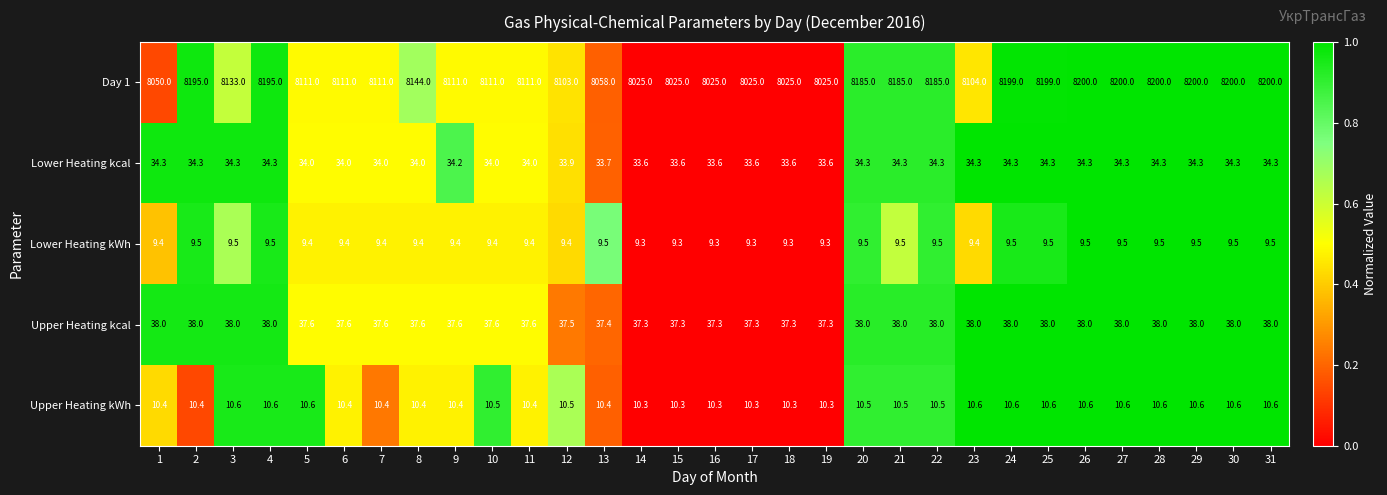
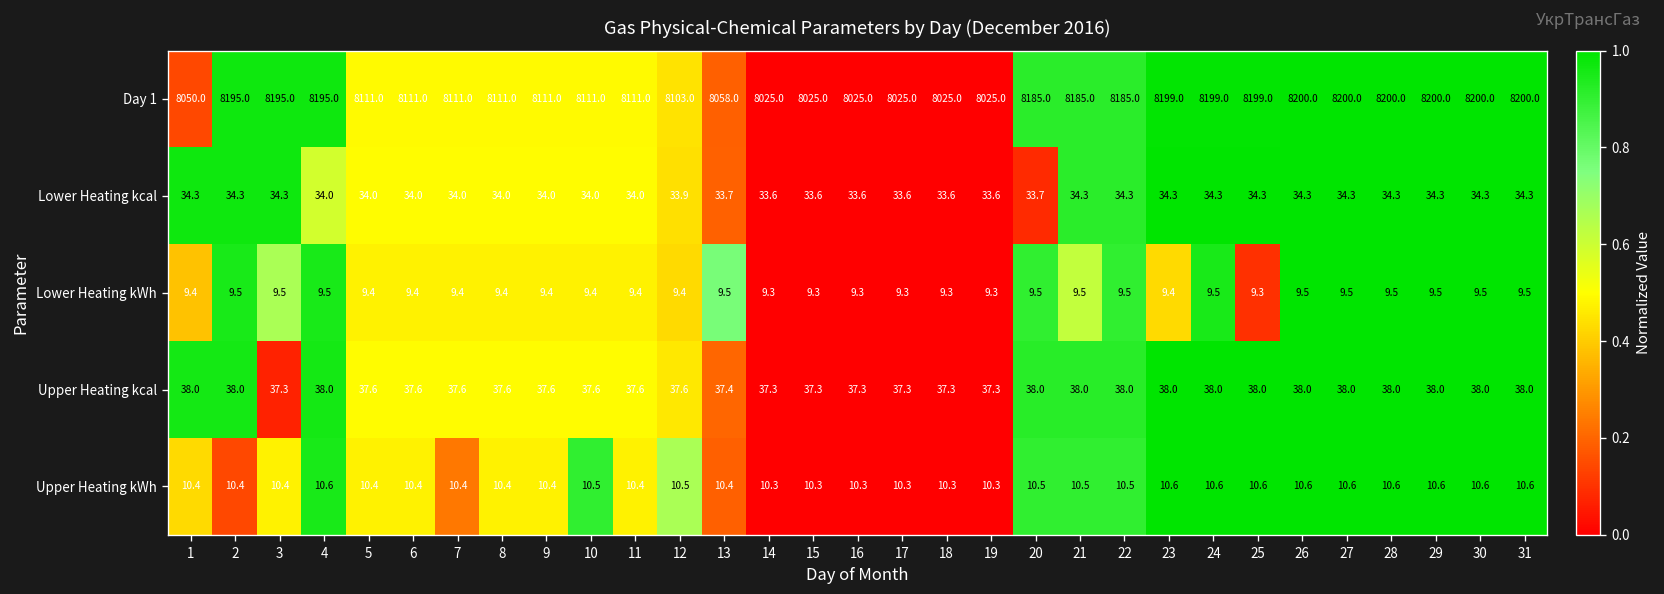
Day 1, 3: 8133.0 -> 8195.0
Day 1, 8: 8144.0 -> 8111.0
Day 1, 23: 8104.0 -> 8199.0
Lower Heating kcal, 4: 34.3 -> 34.0
Lower Heating kcal, 9: 34.2 -> 34.0
Lower Heating kcal, 20: 34.3 -> 33.7
Lower Heating kWh, 25: 9.5 -> 9.3
Upper Heating kcal, 3: 38.0 -> 37.3
Upper Heating kcal, 12: 37.5 -> 37.6
Upper Heating kWh, 3: 10.6 -> 10.4
Upper Heating kWh, 5: 10.6 -> 10.4
